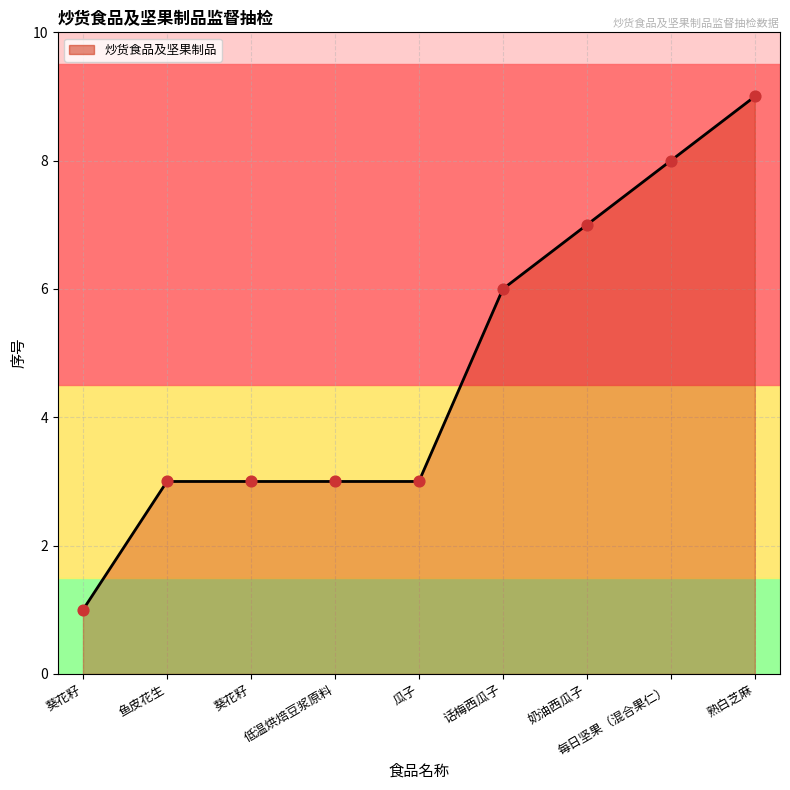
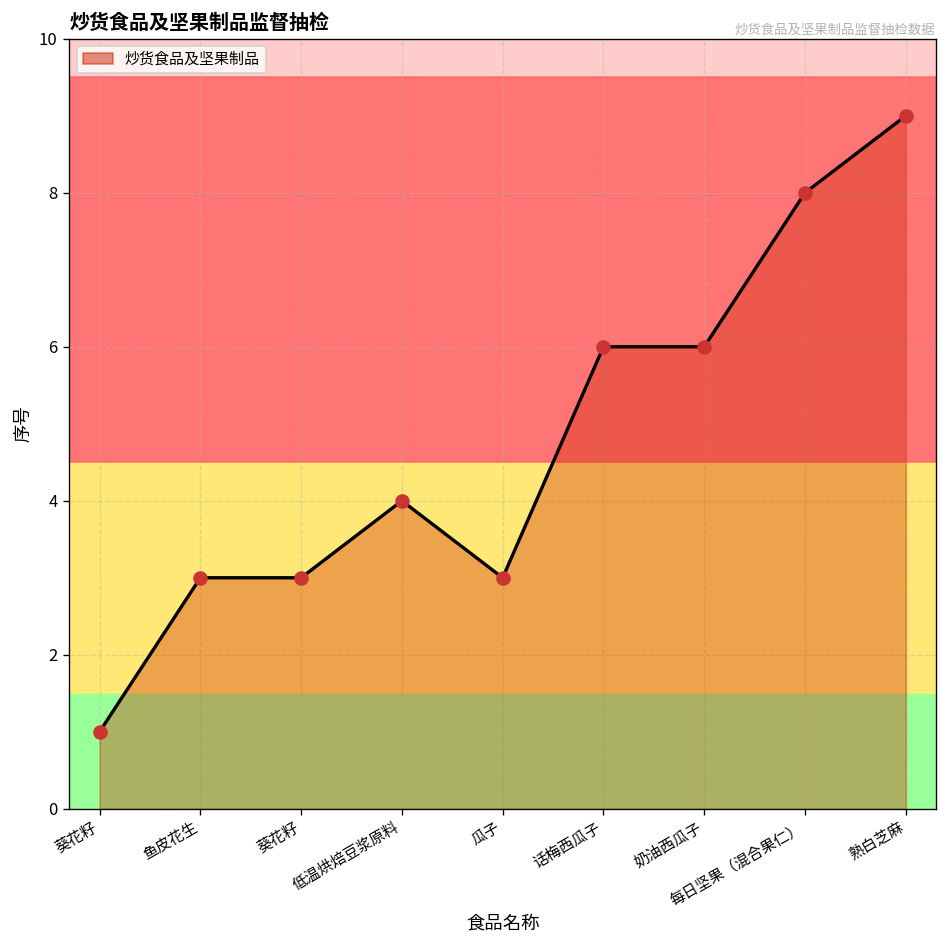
低温烘焙豆浆原料: 3 -> 4
奶油西瓜子: 7 -> 6
